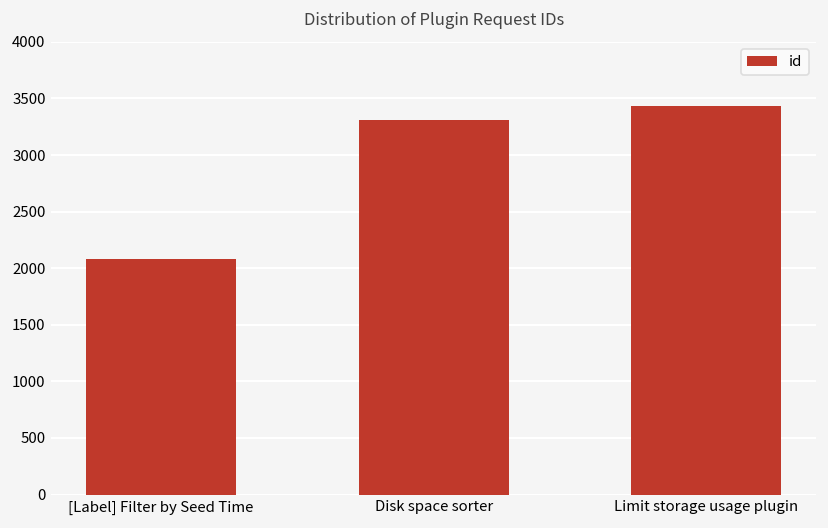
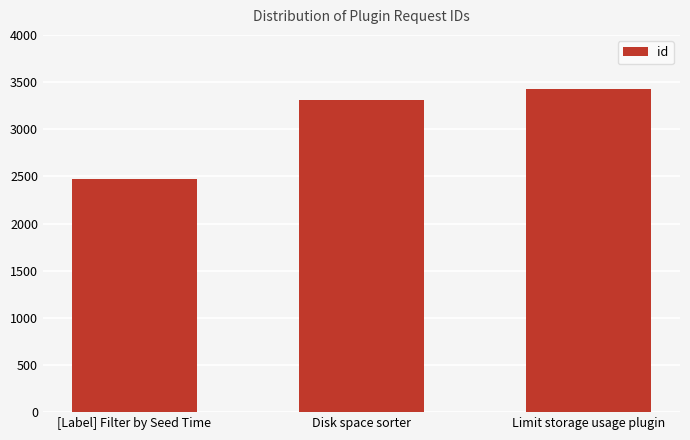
[Label] Filter by Seed Time: 2100 -> 2500
